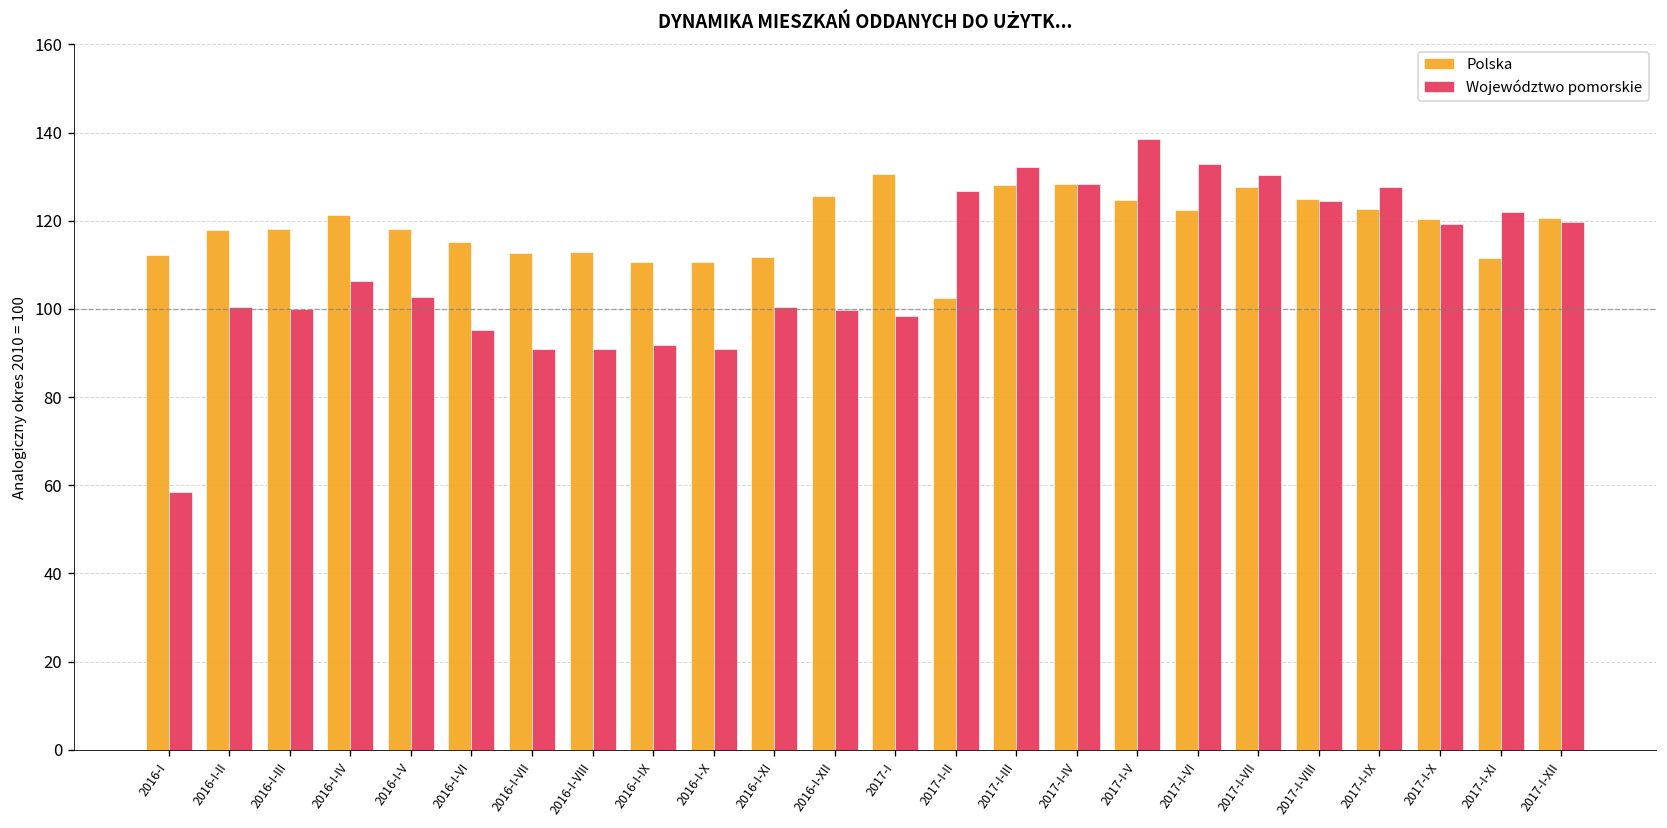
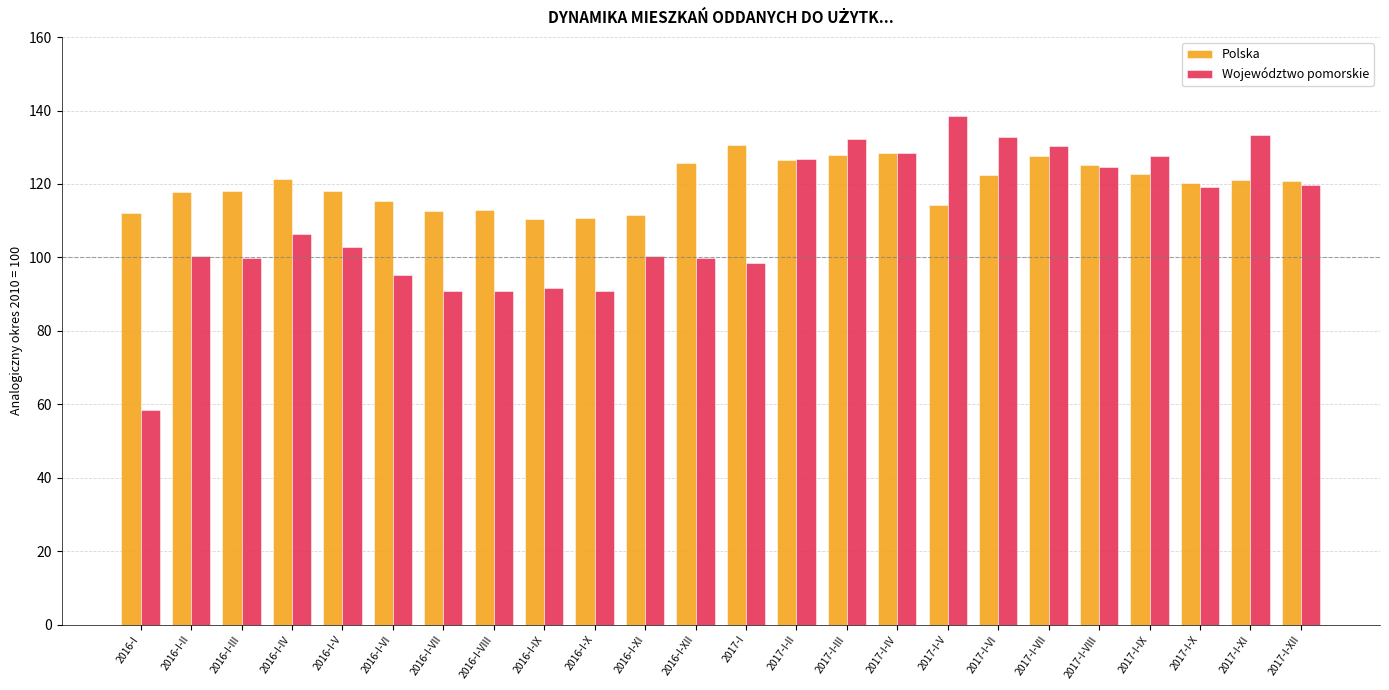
Polska, 2017-I-II: 102 -> 127
Polska, 2017-I-V: 125 -> 114
Polska, 2017-I-XI: 111 -> 121
Województwo pomorskie, 2017-I-XI: 122 -> 133
